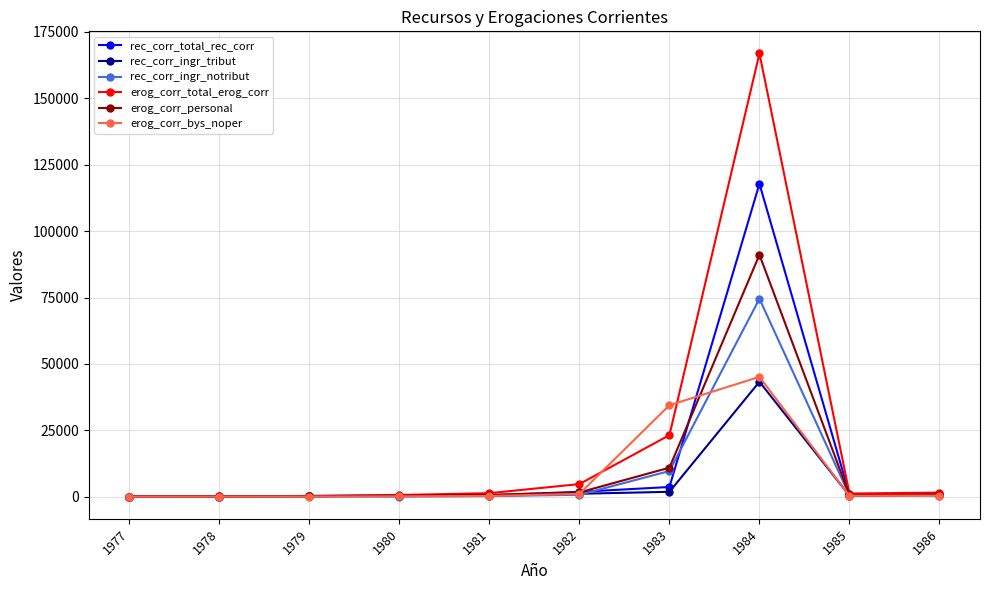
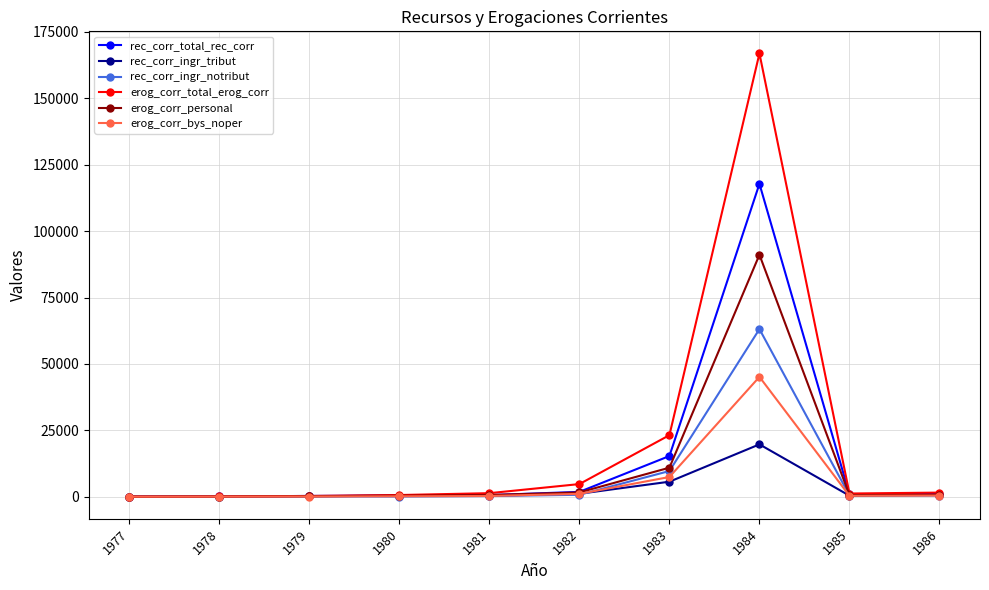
rec_corr_total_rec_corr, 1983: 4000 -> 15000
rec_corr_ingr_tribut, 1983: 2000 -> 6000
erog_corr_bys_noper, 1983: 34000 -> 7000
rec_corr_ingr_tribut, 1984: 43000 -> 20000
rec_corr_ingr_notribut, 1984: 75000 -> 63000
